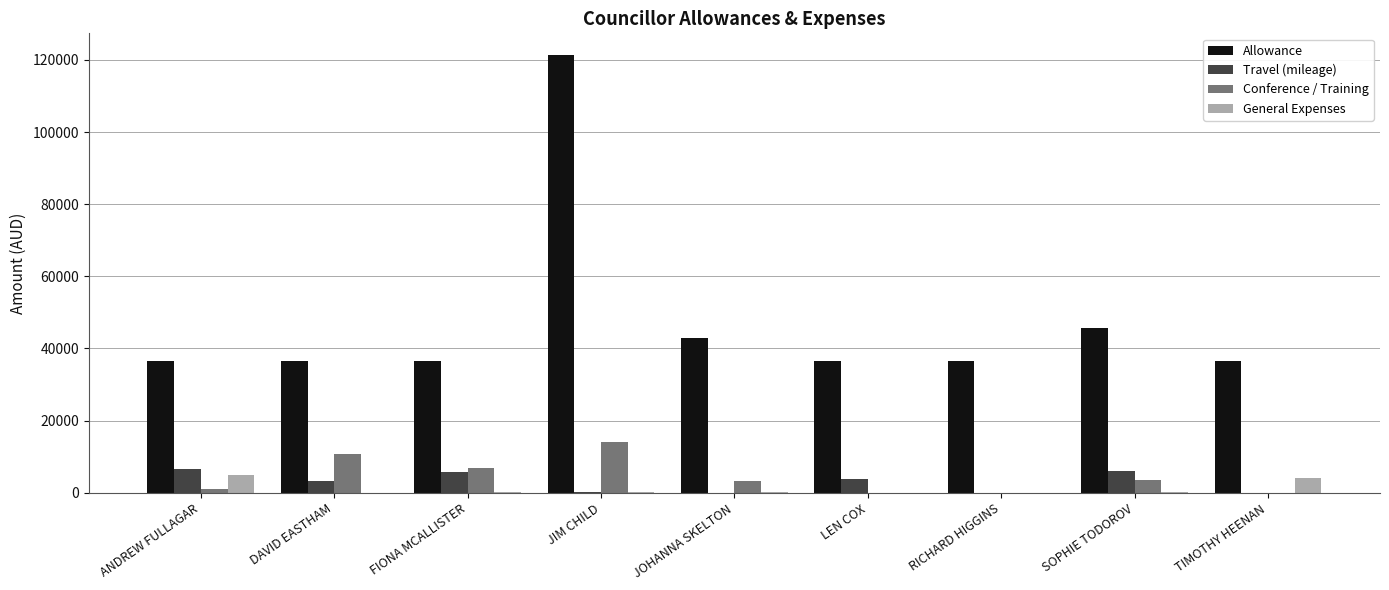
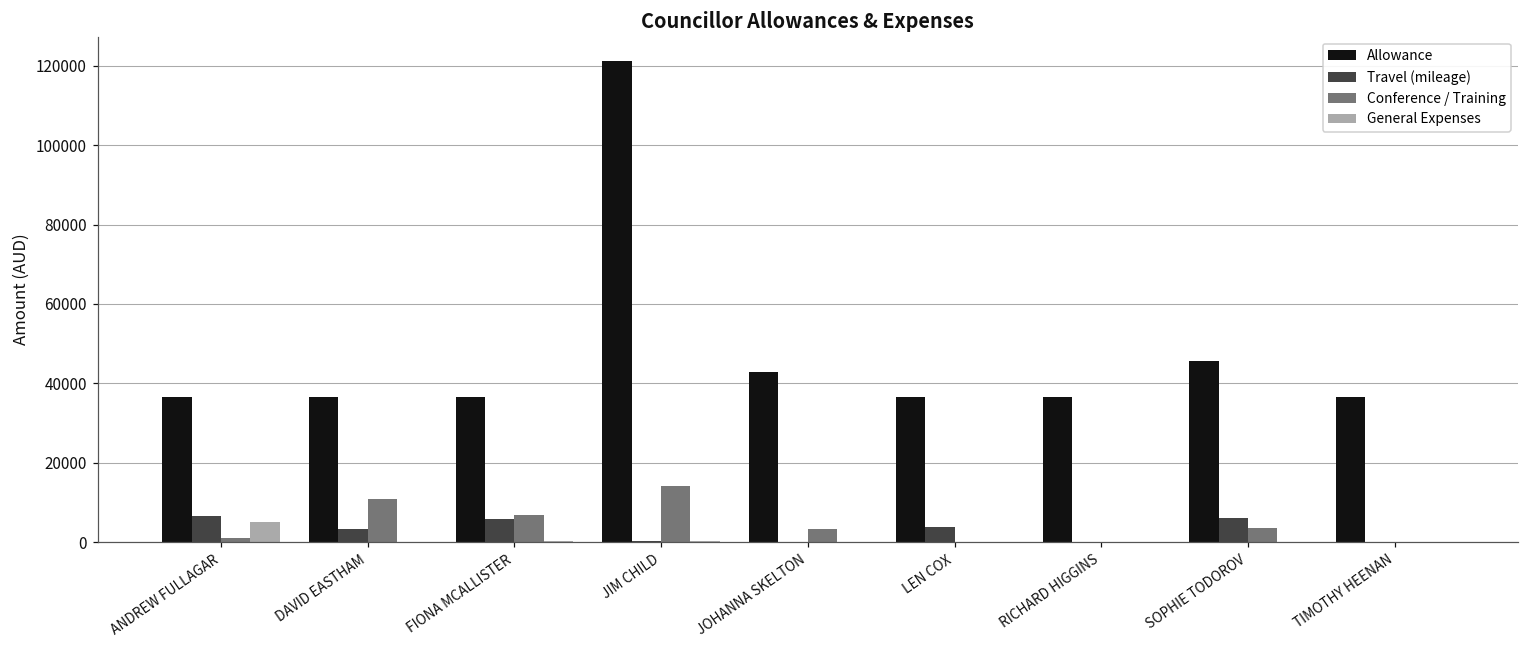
General Expenses, TIMOTHY HEENAN: 4000 -> 0
